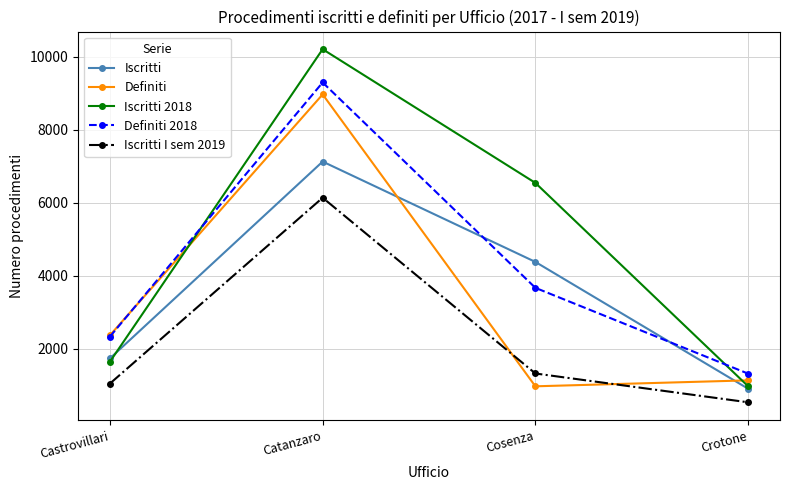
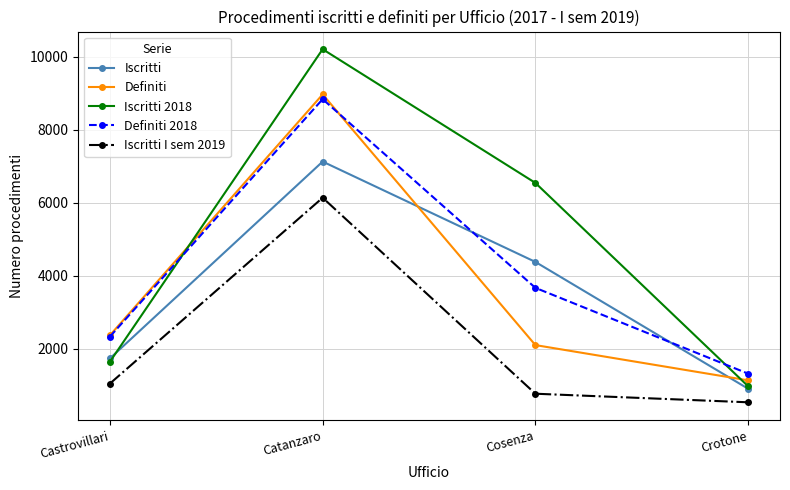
Definiti 2018, Catanzaro: 9300 -> 8800
Definiti, Cosenza: 1000 -> 2100
Iscritti I sem 2019, Cosenza: 1300 -> 800
